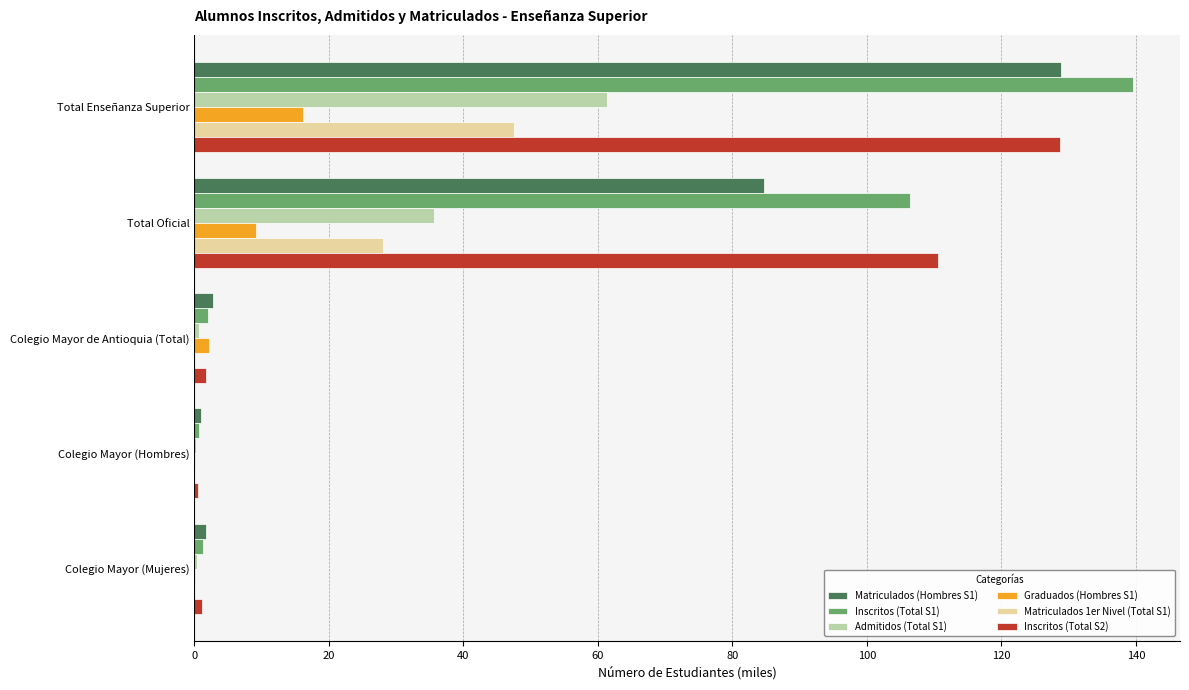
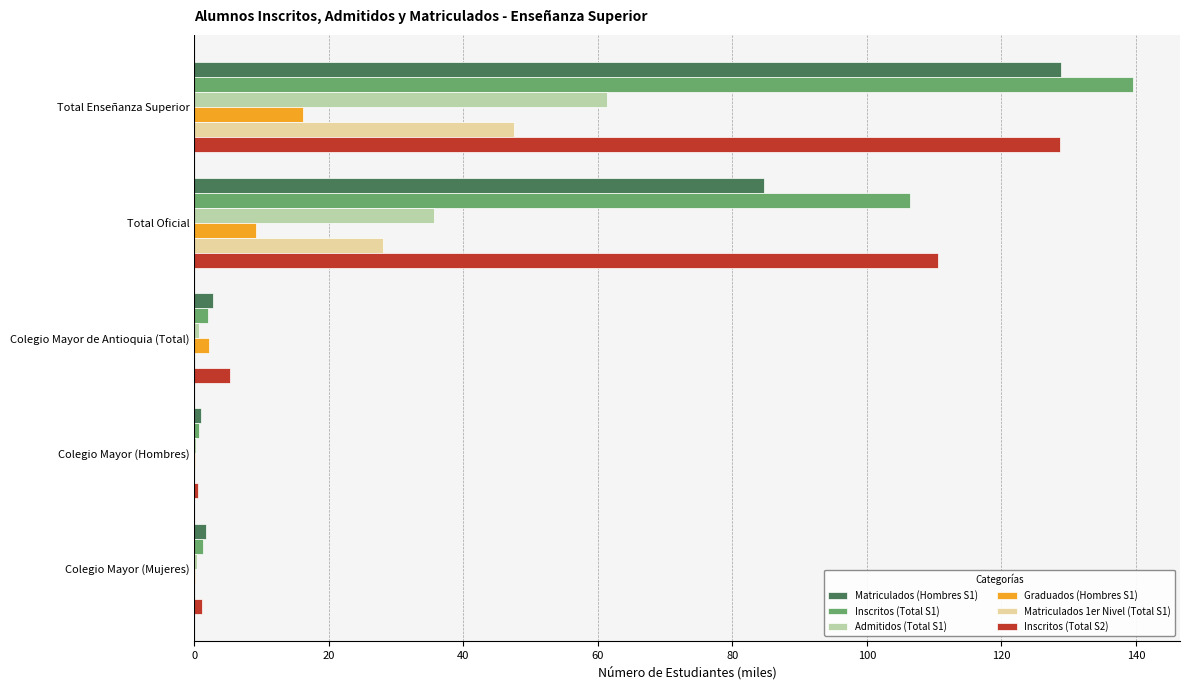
Inscritos (Total S2), Colegio Mayor de Antioquia (Total): 2 -> 5
